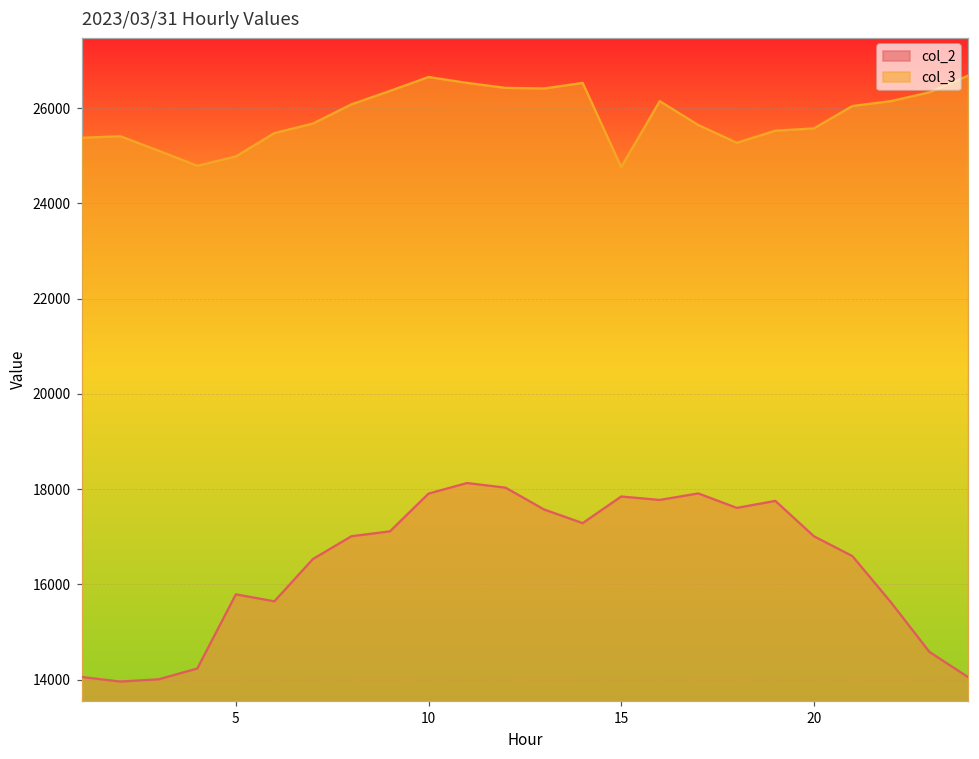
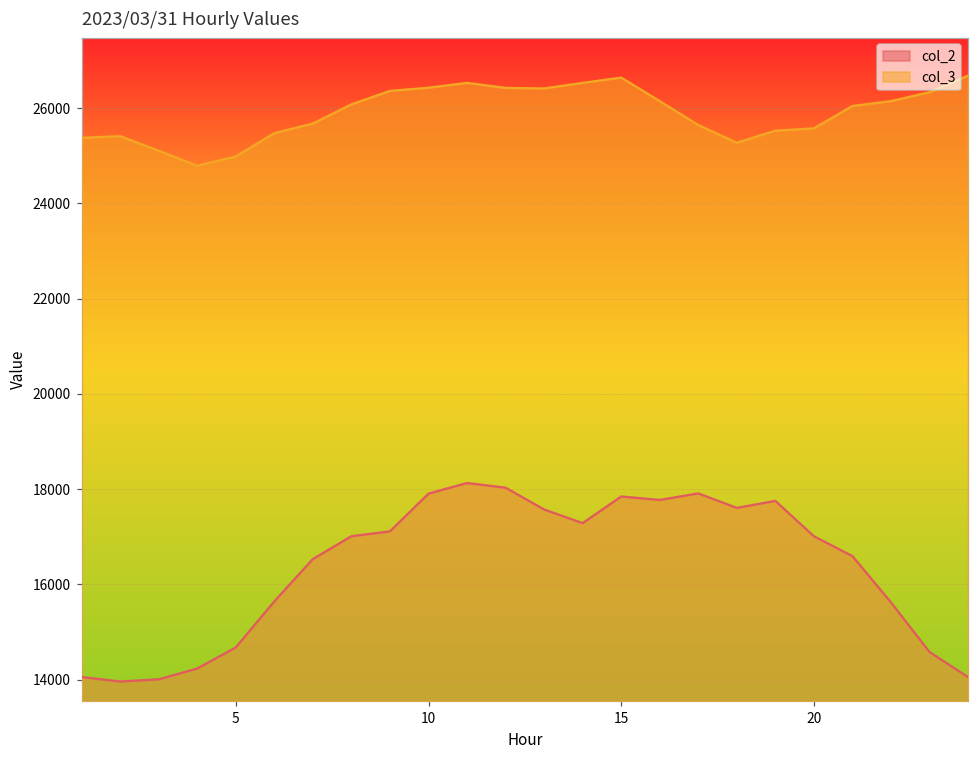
col_2, 5: 15800 -> 14700
col_3, 10: 26700 -> 26400
col_3, 15: 24800 -> 26600
